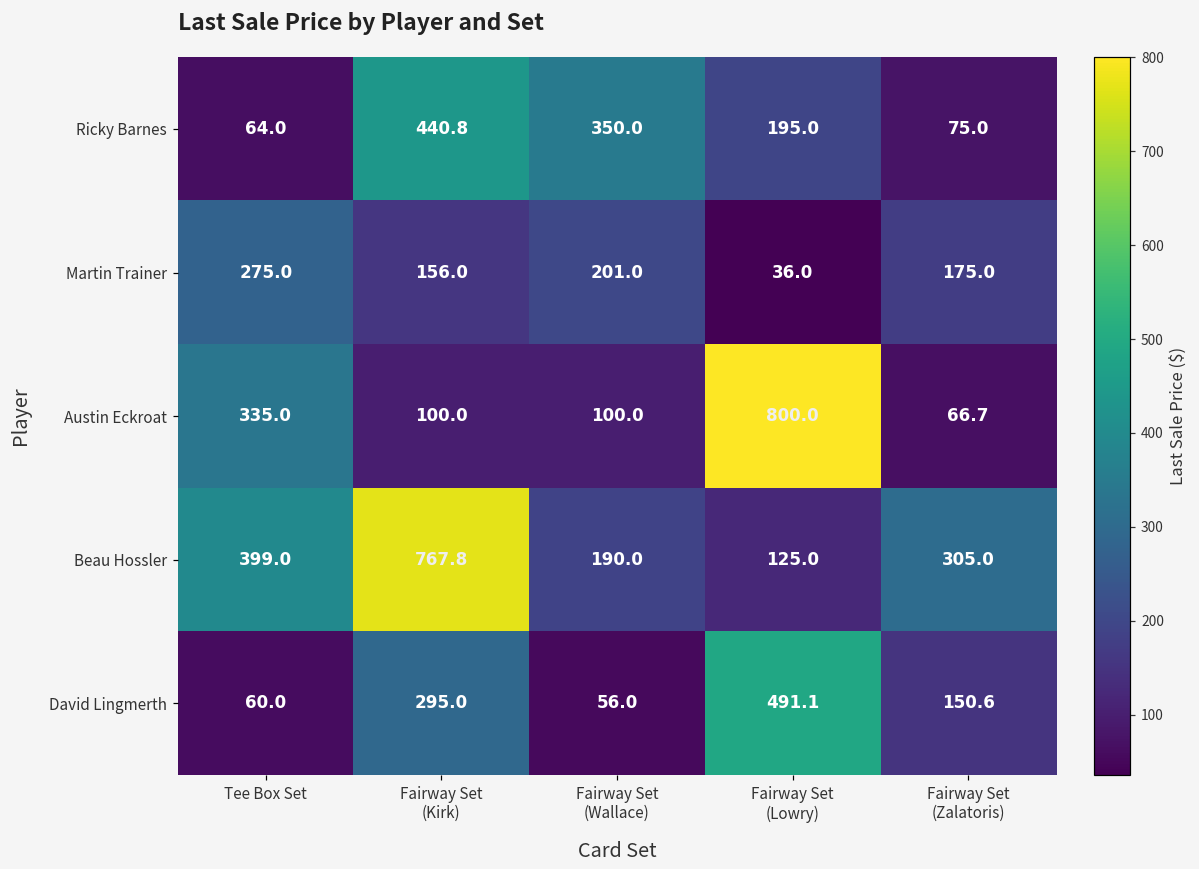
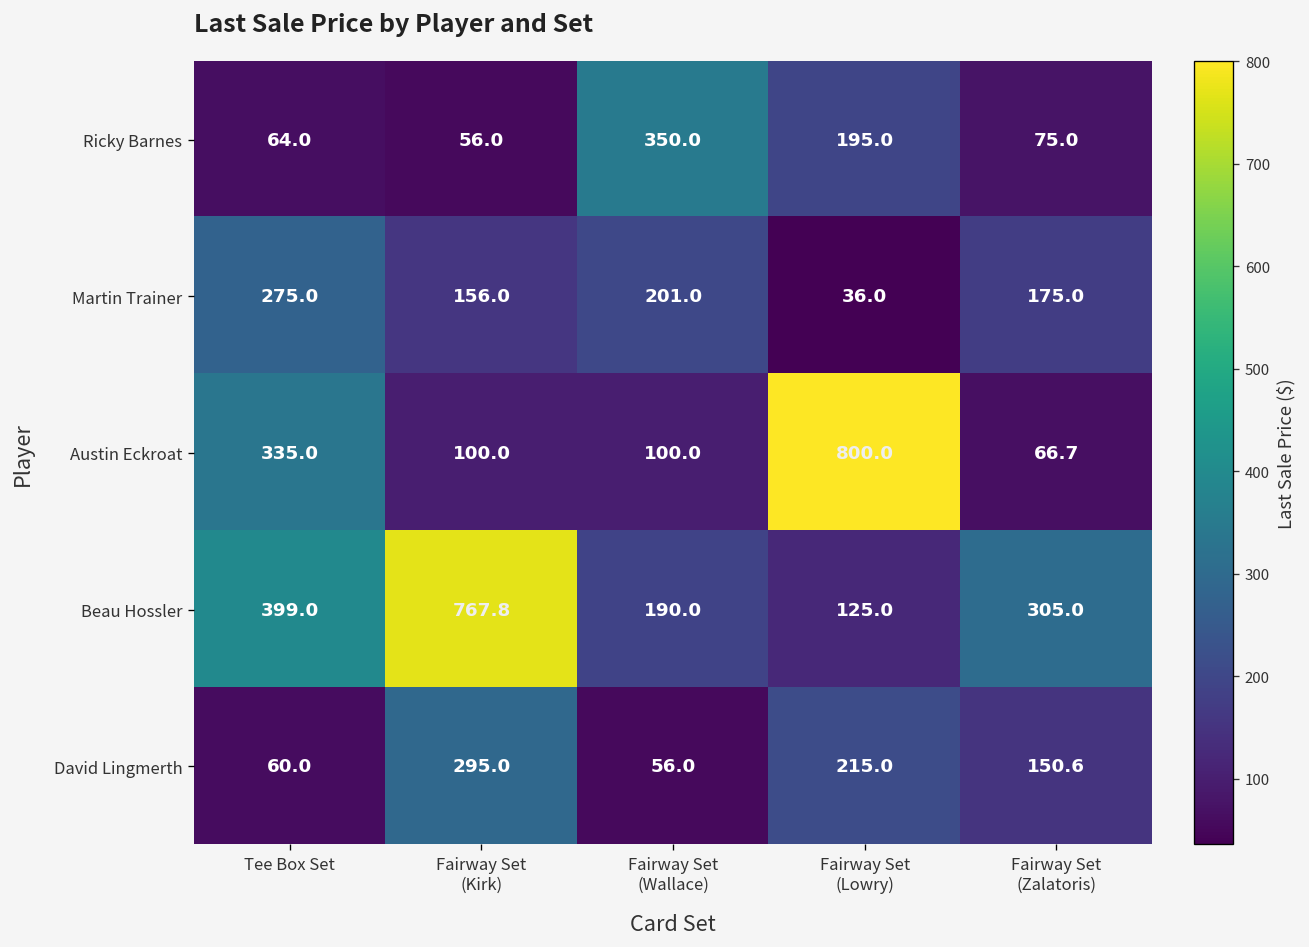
Ricky Barnes, Fairway Set (Kirk): 440.8 -> 56.0
David Lingmerth, Fairway Set (Lowry): 491.1 -> 215.0
